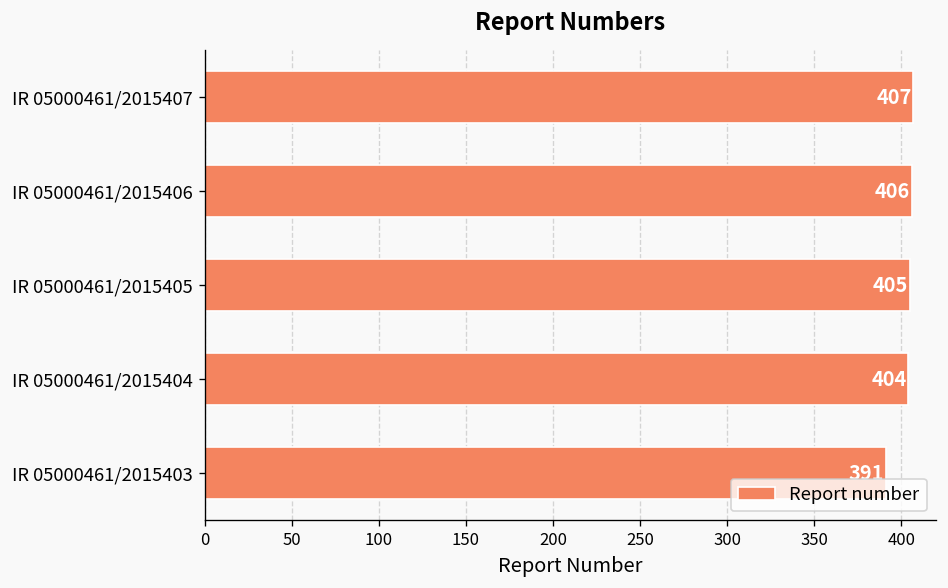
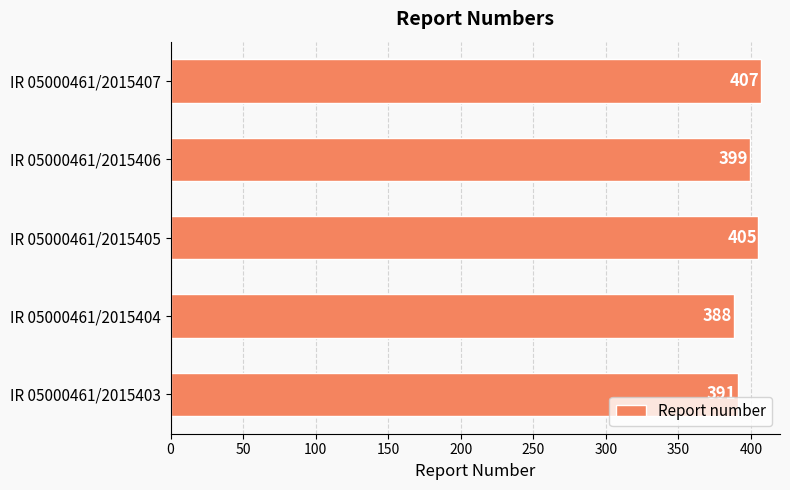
IR 05000461/2015406: 406 -> 399
IR 05000461/2015404: 404 -> 388
